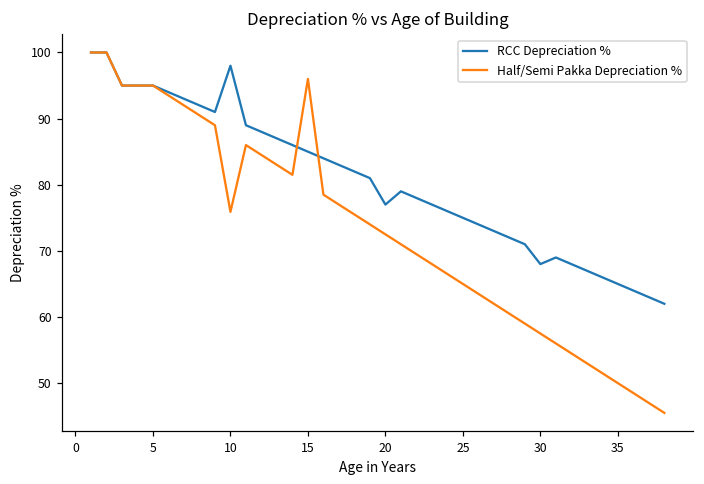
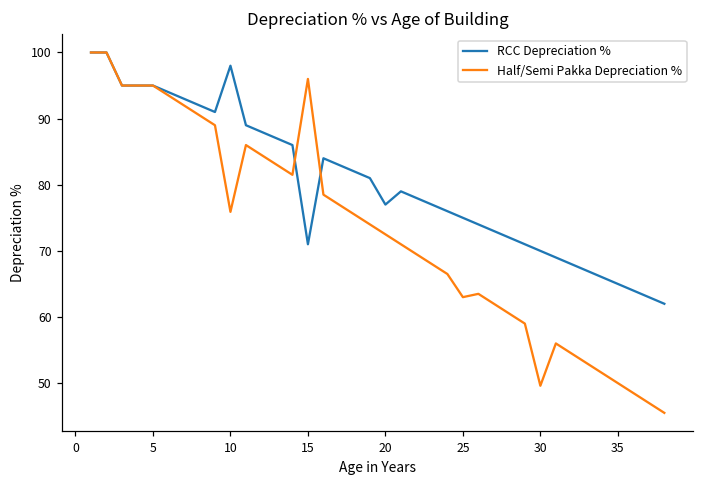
RCC Depreciation %, 15: 85 -> 71
Half/Semi Pakka Depreciation %, 25: 65 -> 63
RCC Depreciation %, 30: 68 -> 70
Half/Semi Pakka Depreciation %, 30: 58 -> 50
